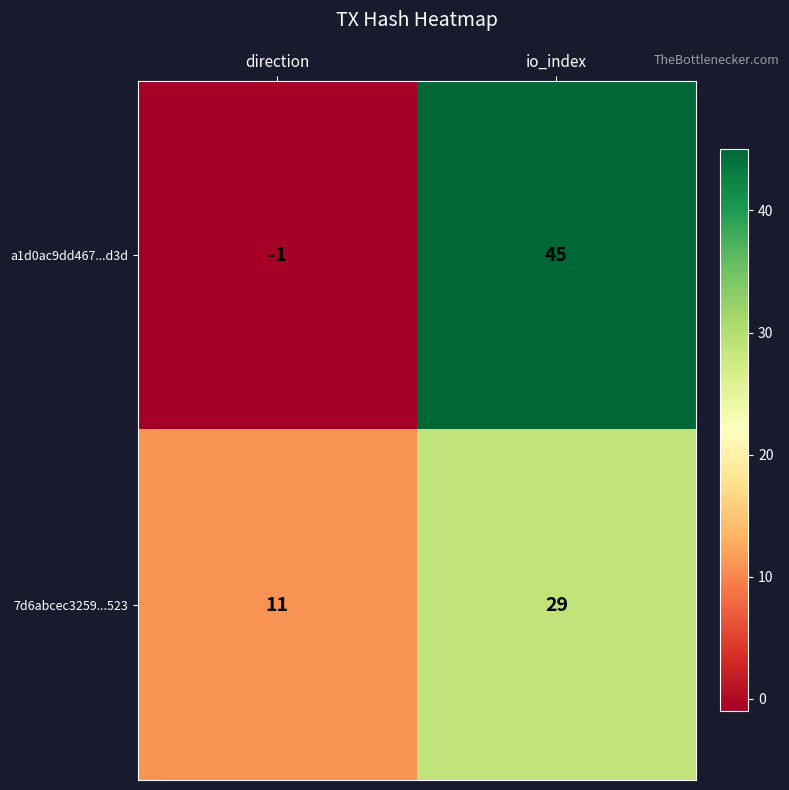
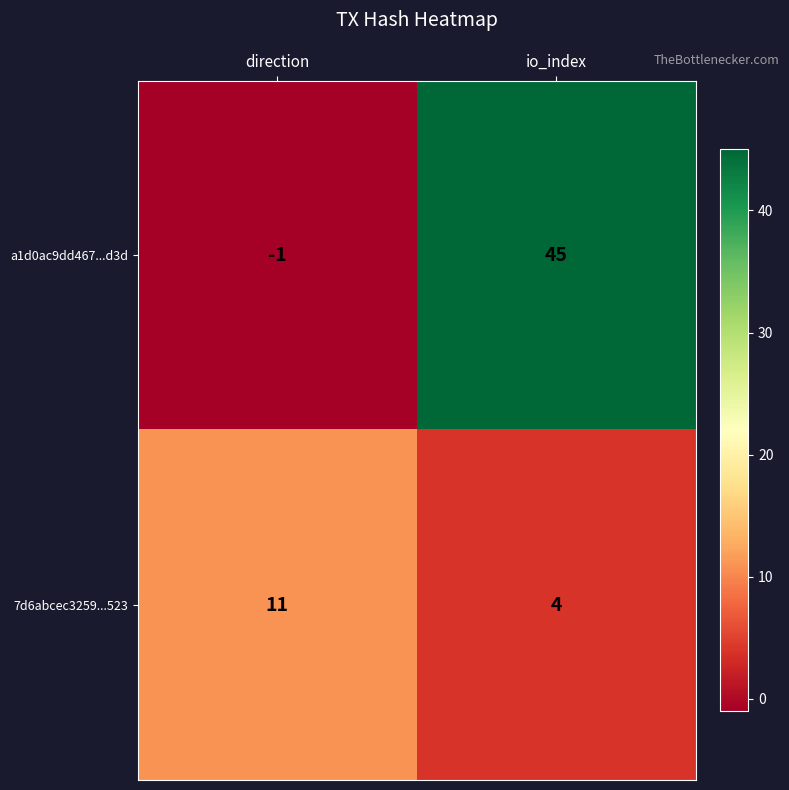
7d6abcec3259...523, io_index: 29 -> 4
